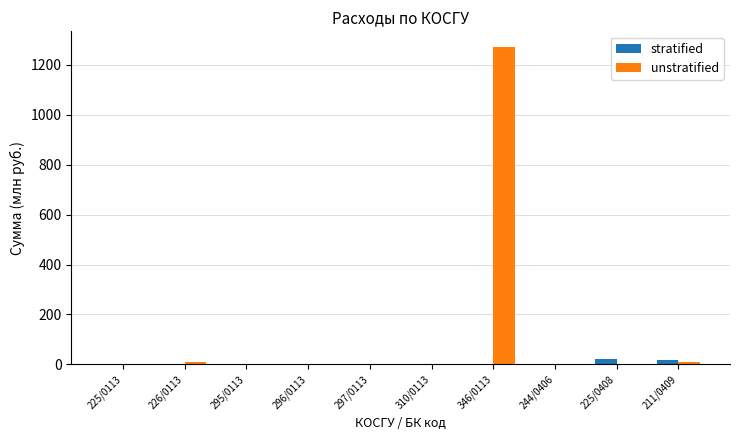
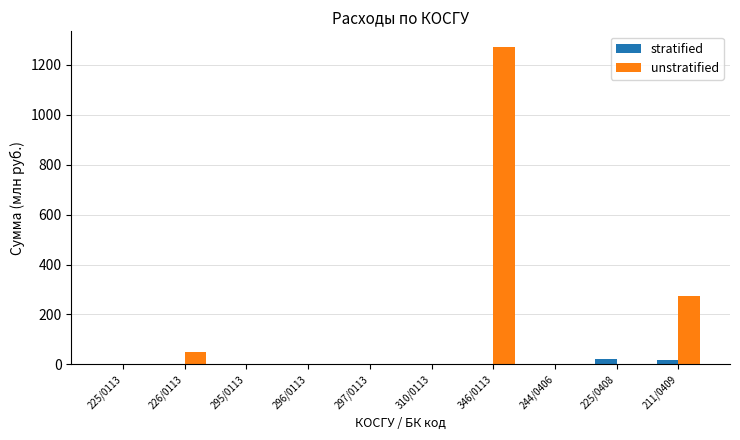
unstratified, 226/0113: 10 -> 50
unstratified, 211/0409: 10 -> 270
